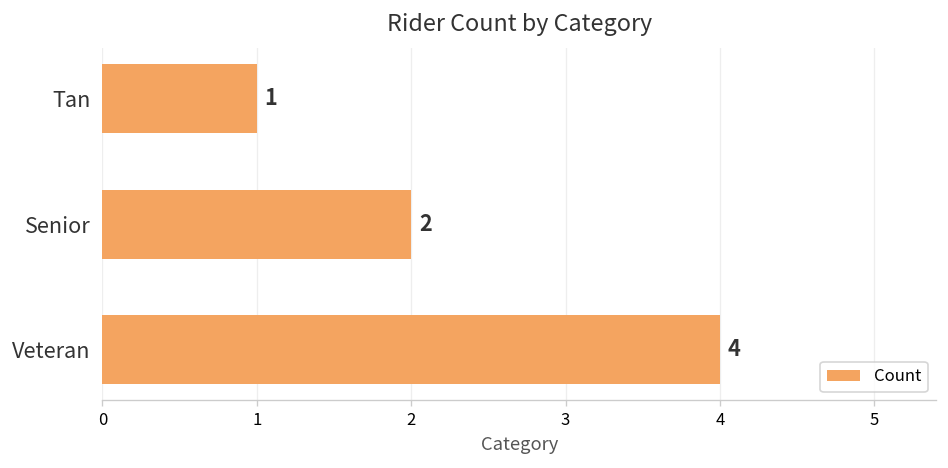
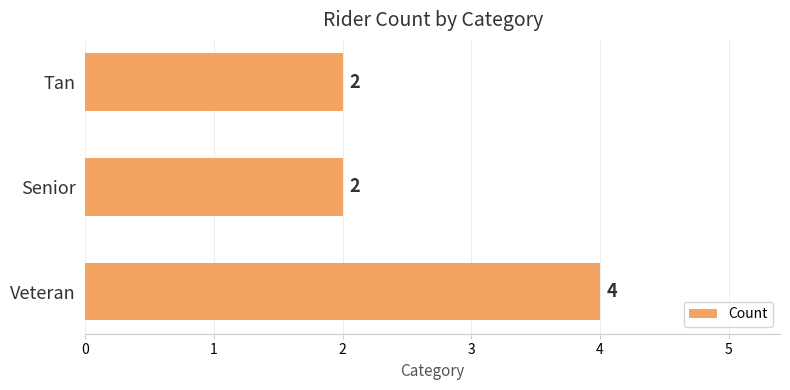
Tan: 1 -> 2
